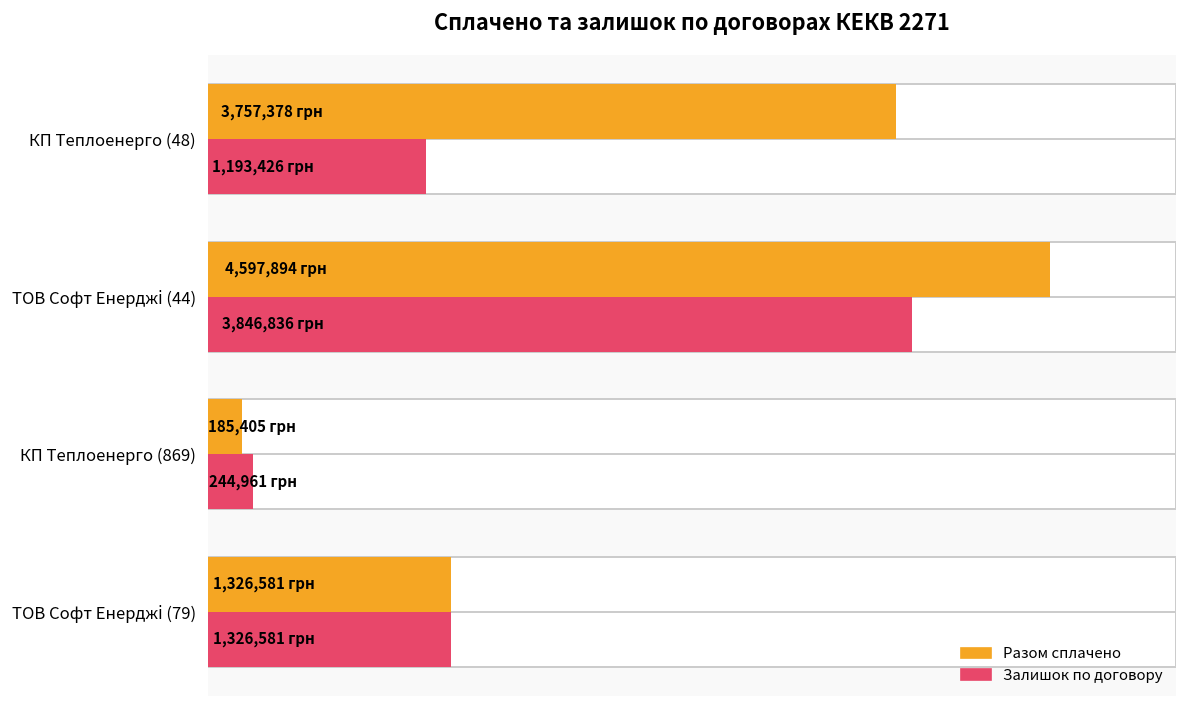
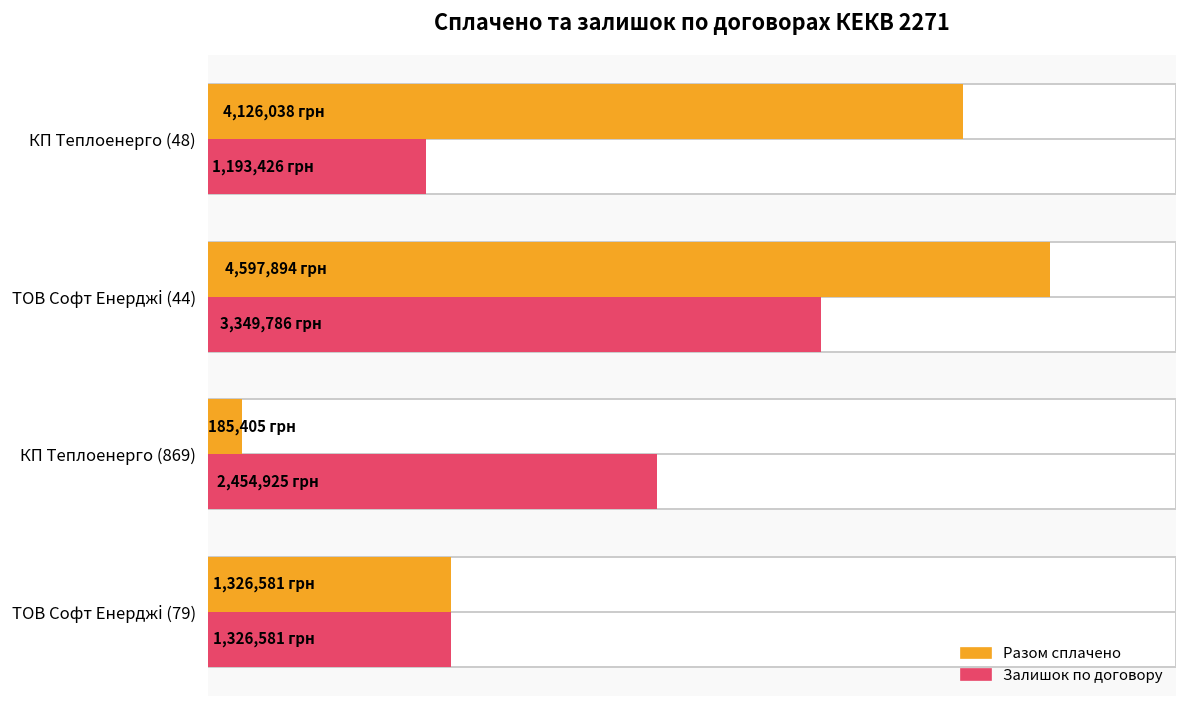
Разом сплачено, КП Теплоенерго (48): 3,757,378 -> 4,126,038
Залишок по договору, ТОВ Софт Енерджі (44): 3,846,836 -> 3,349,786
Залишок по договору, КП Теплоенерго (869): 244,961 -> 2,454,925
